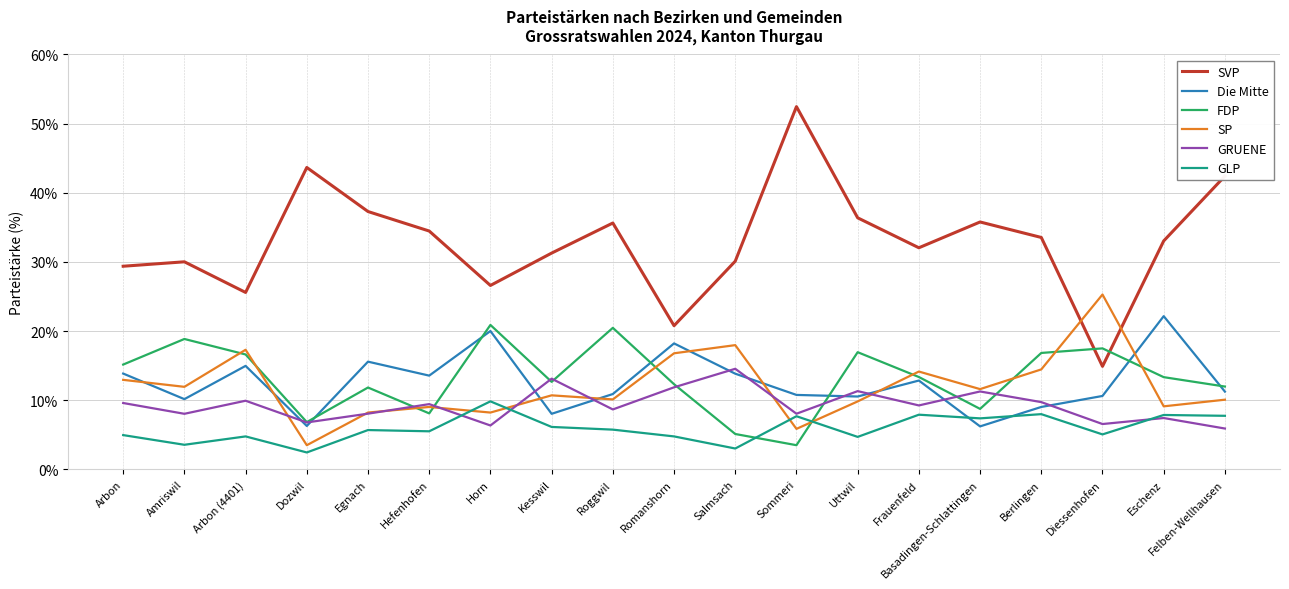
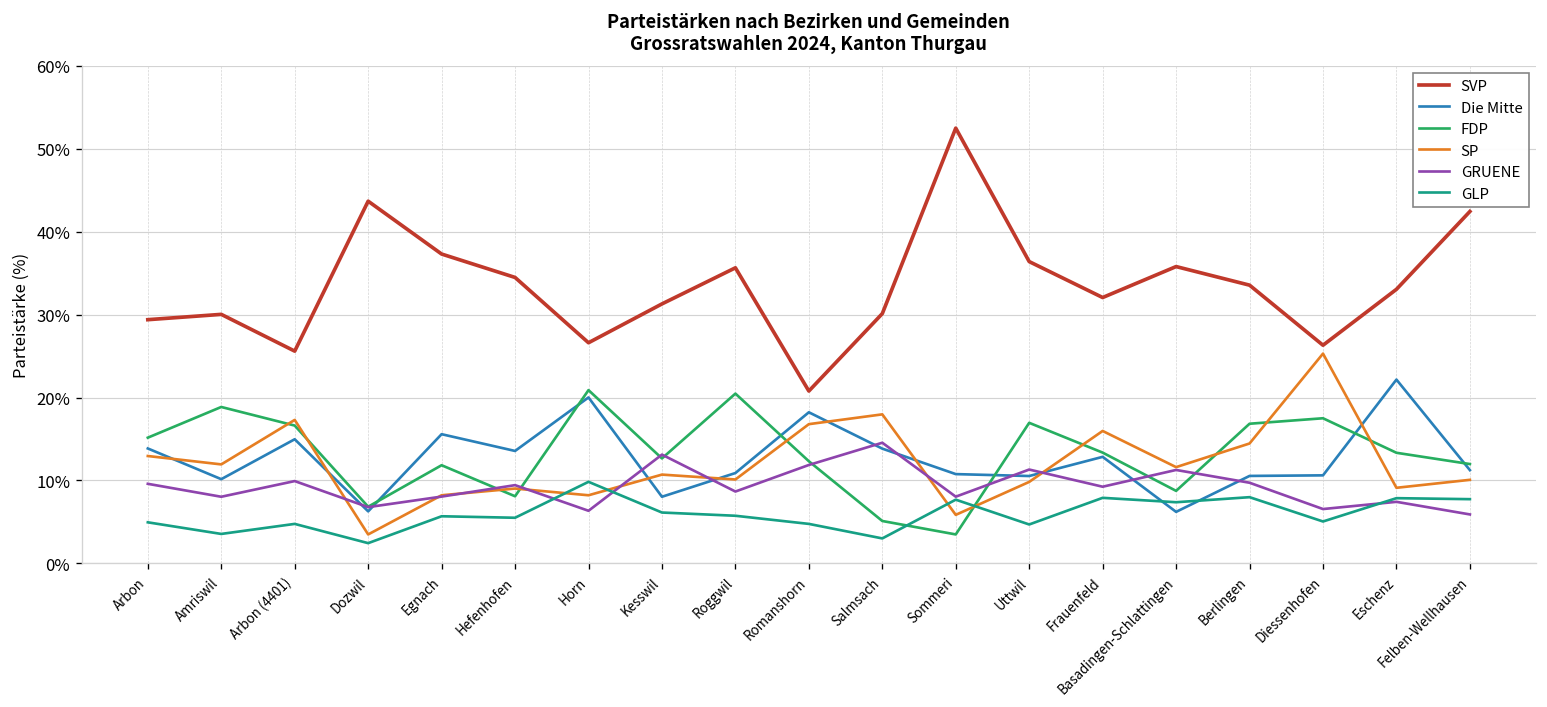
SP, Frauenfeld: 14% -> 16%
Die Mitte, Berlingen: 9% -> 11%
SVP, Diessenhofen: 15% -> 26%
